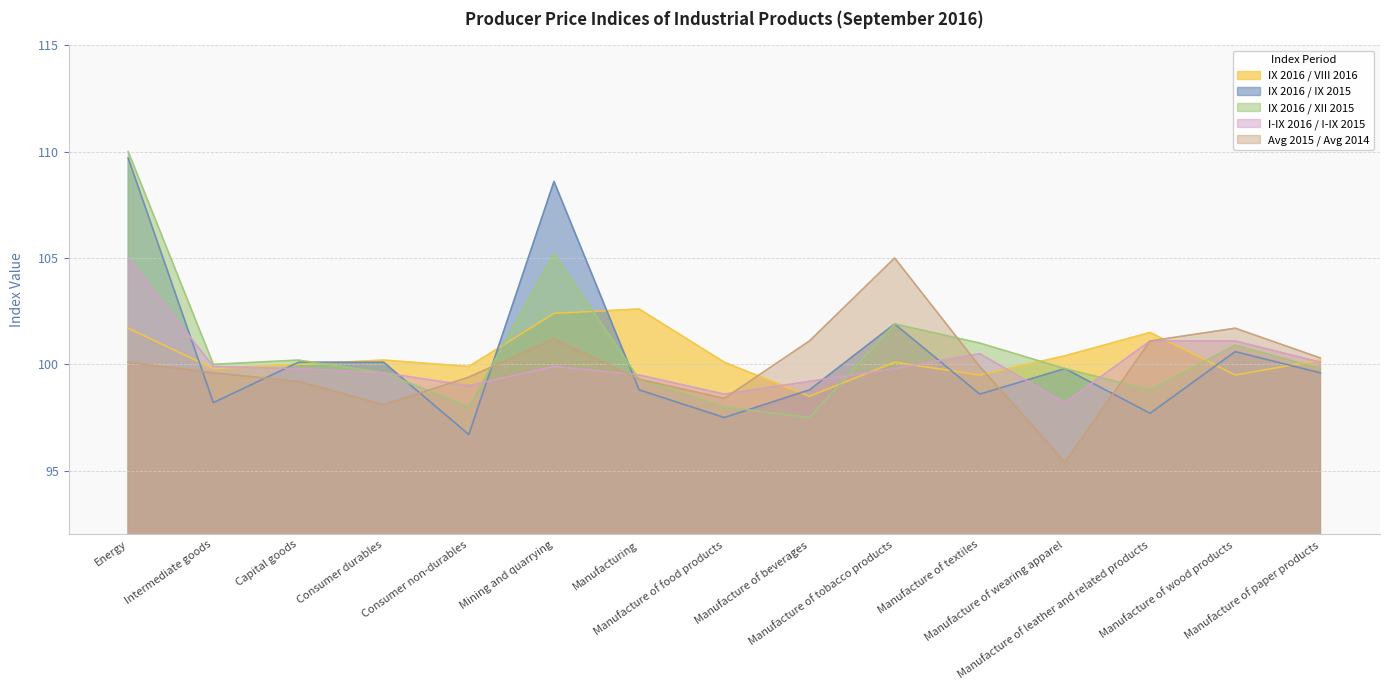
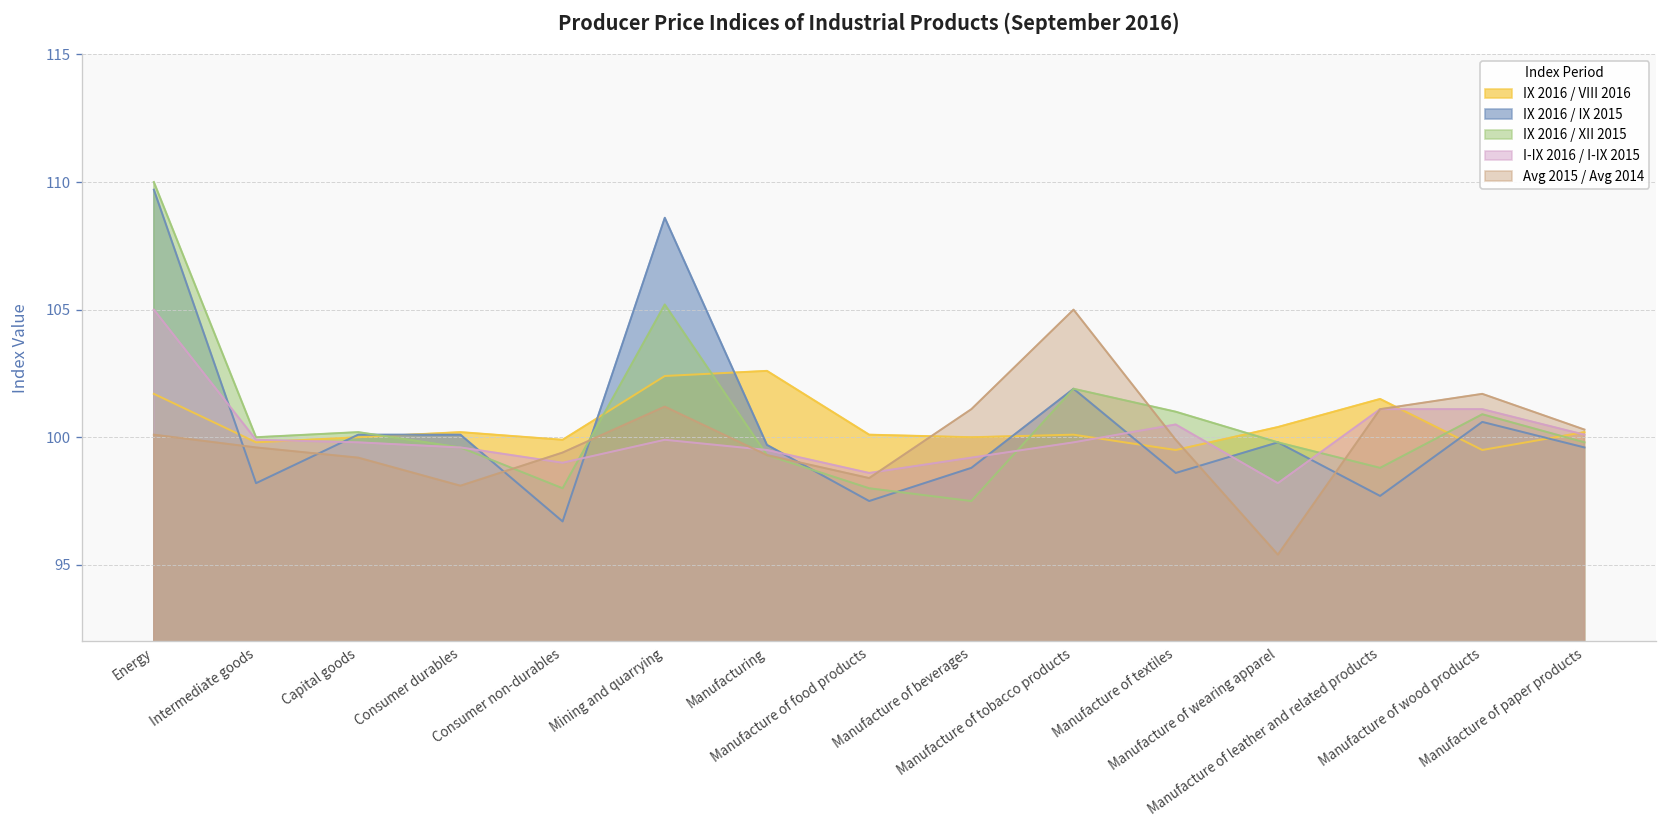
IX 2016 / IX 2015, Manufacturing: 98.8 -> 99.7
IX 2016 / VIII 2016, Manufacture of beverages: 98.5 -> 100.0
